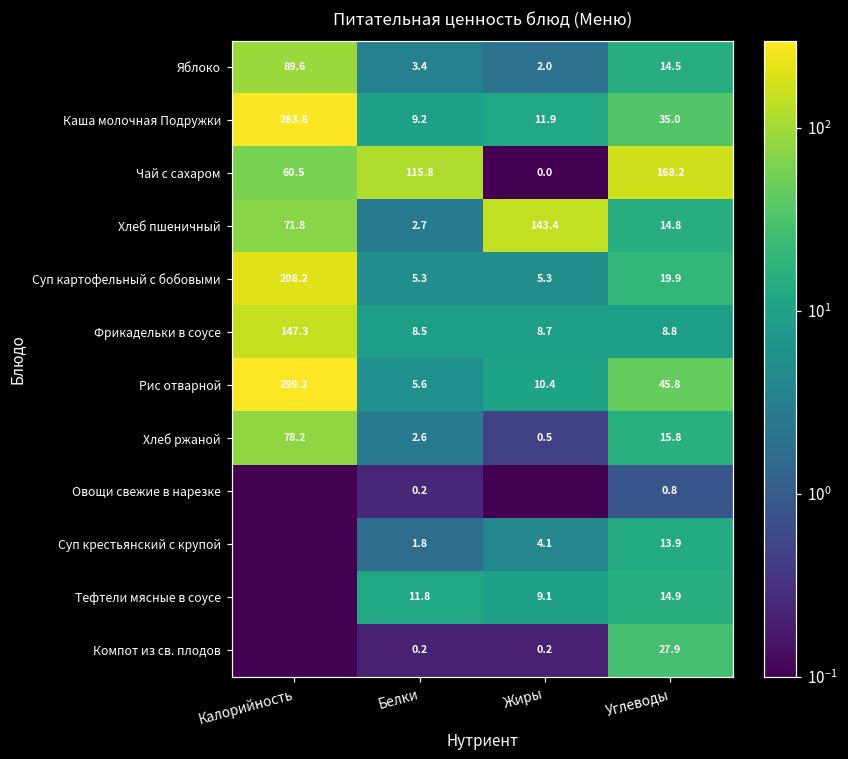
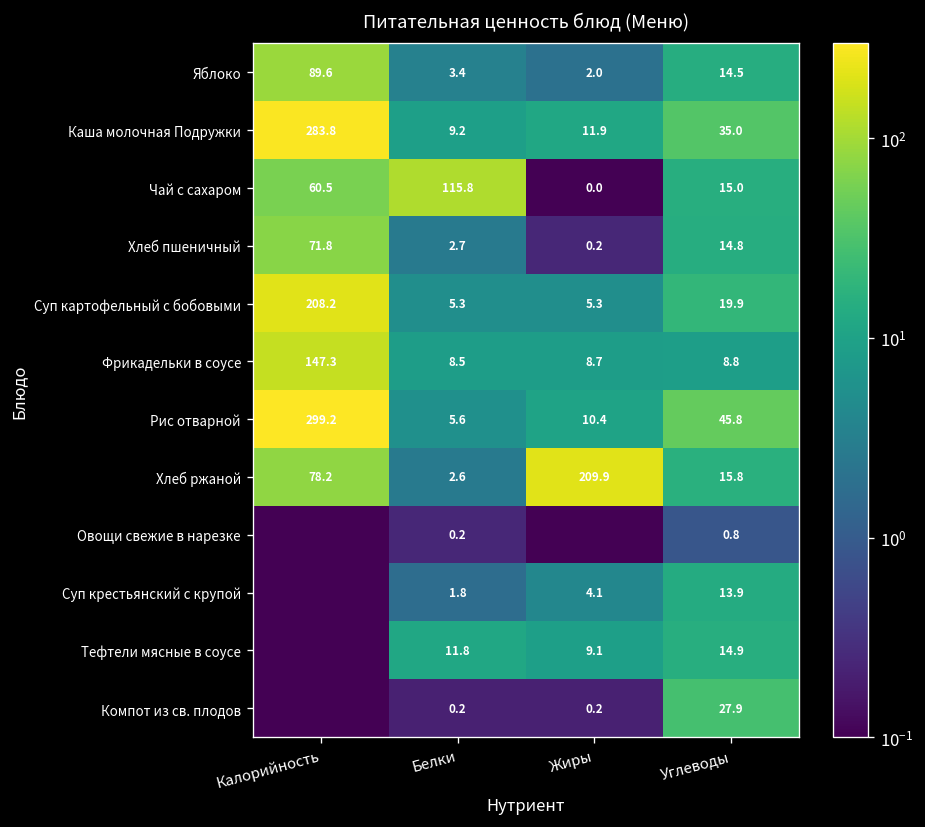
Чай с сахаром, Углеводы: 168.2 -> 15.0
Хлеб пшеничный, Жиры: 143.4 -> 0.2
Хлеб ржаной, Жиры: 0.5 -> 209.9
